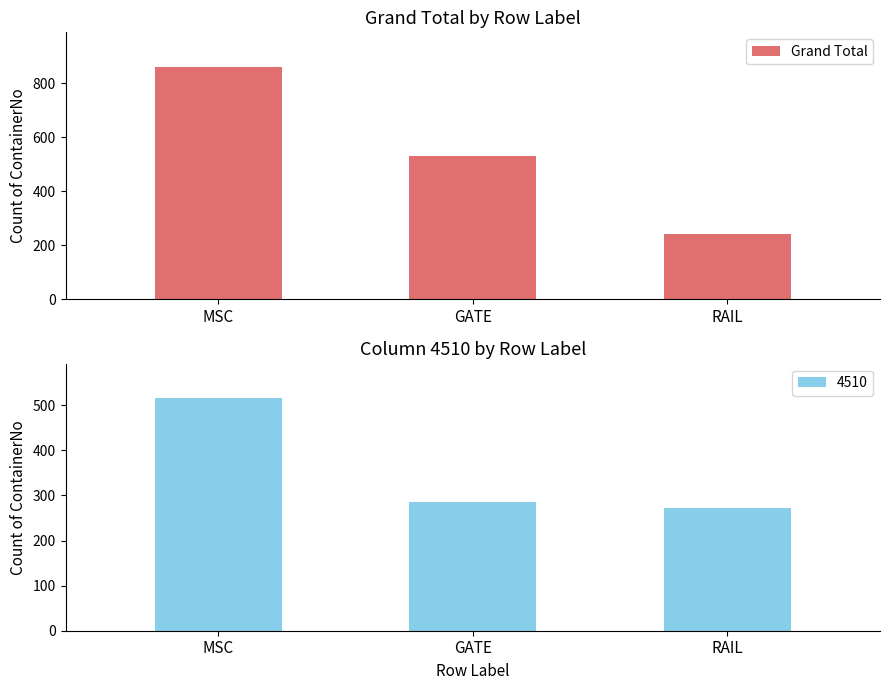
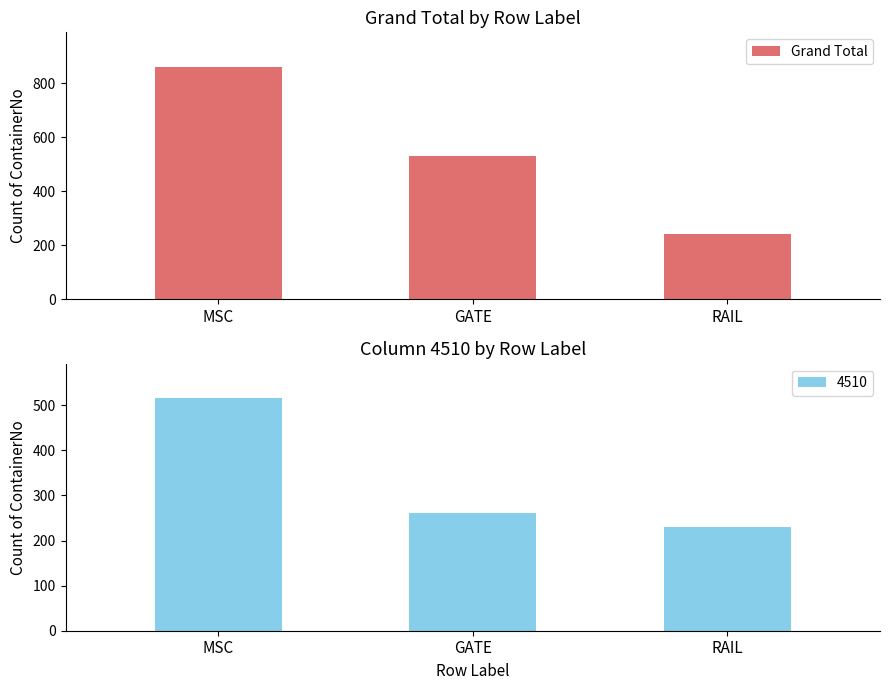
Column 4510 by Row Label, GATE: 290 -> 260
Column 4510 by Row Label, RAIL: 270 -> 230
